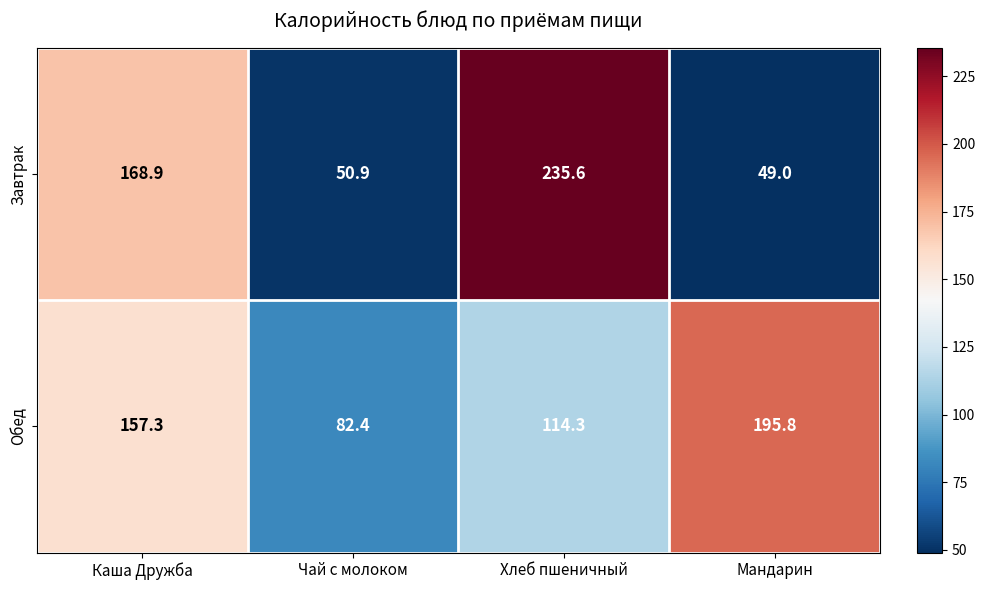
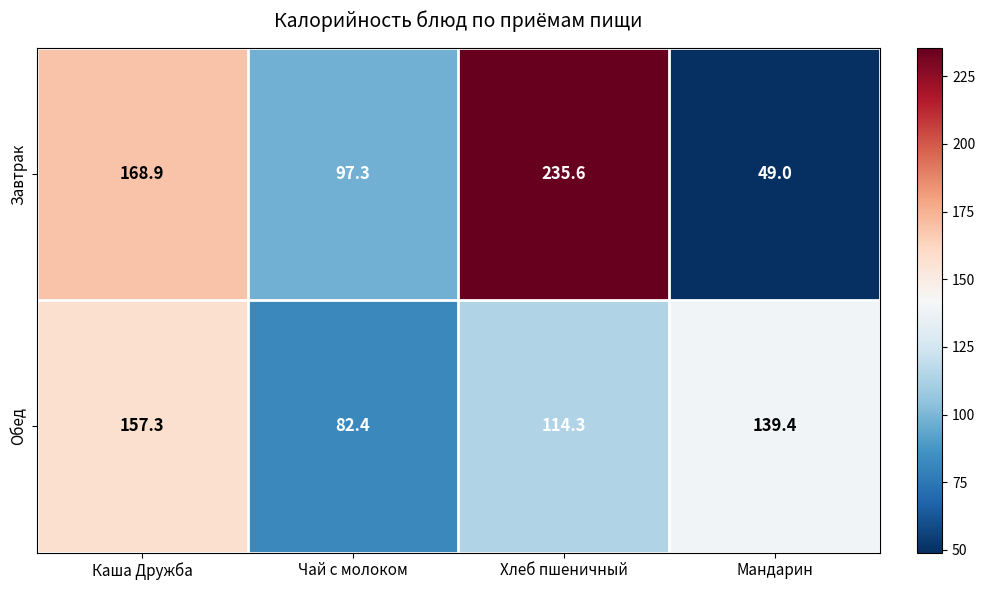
Завтрак, Чай с молоком: 50.9 -> 97.3
Обед, Мандарин: 195.8 -> 139.4
